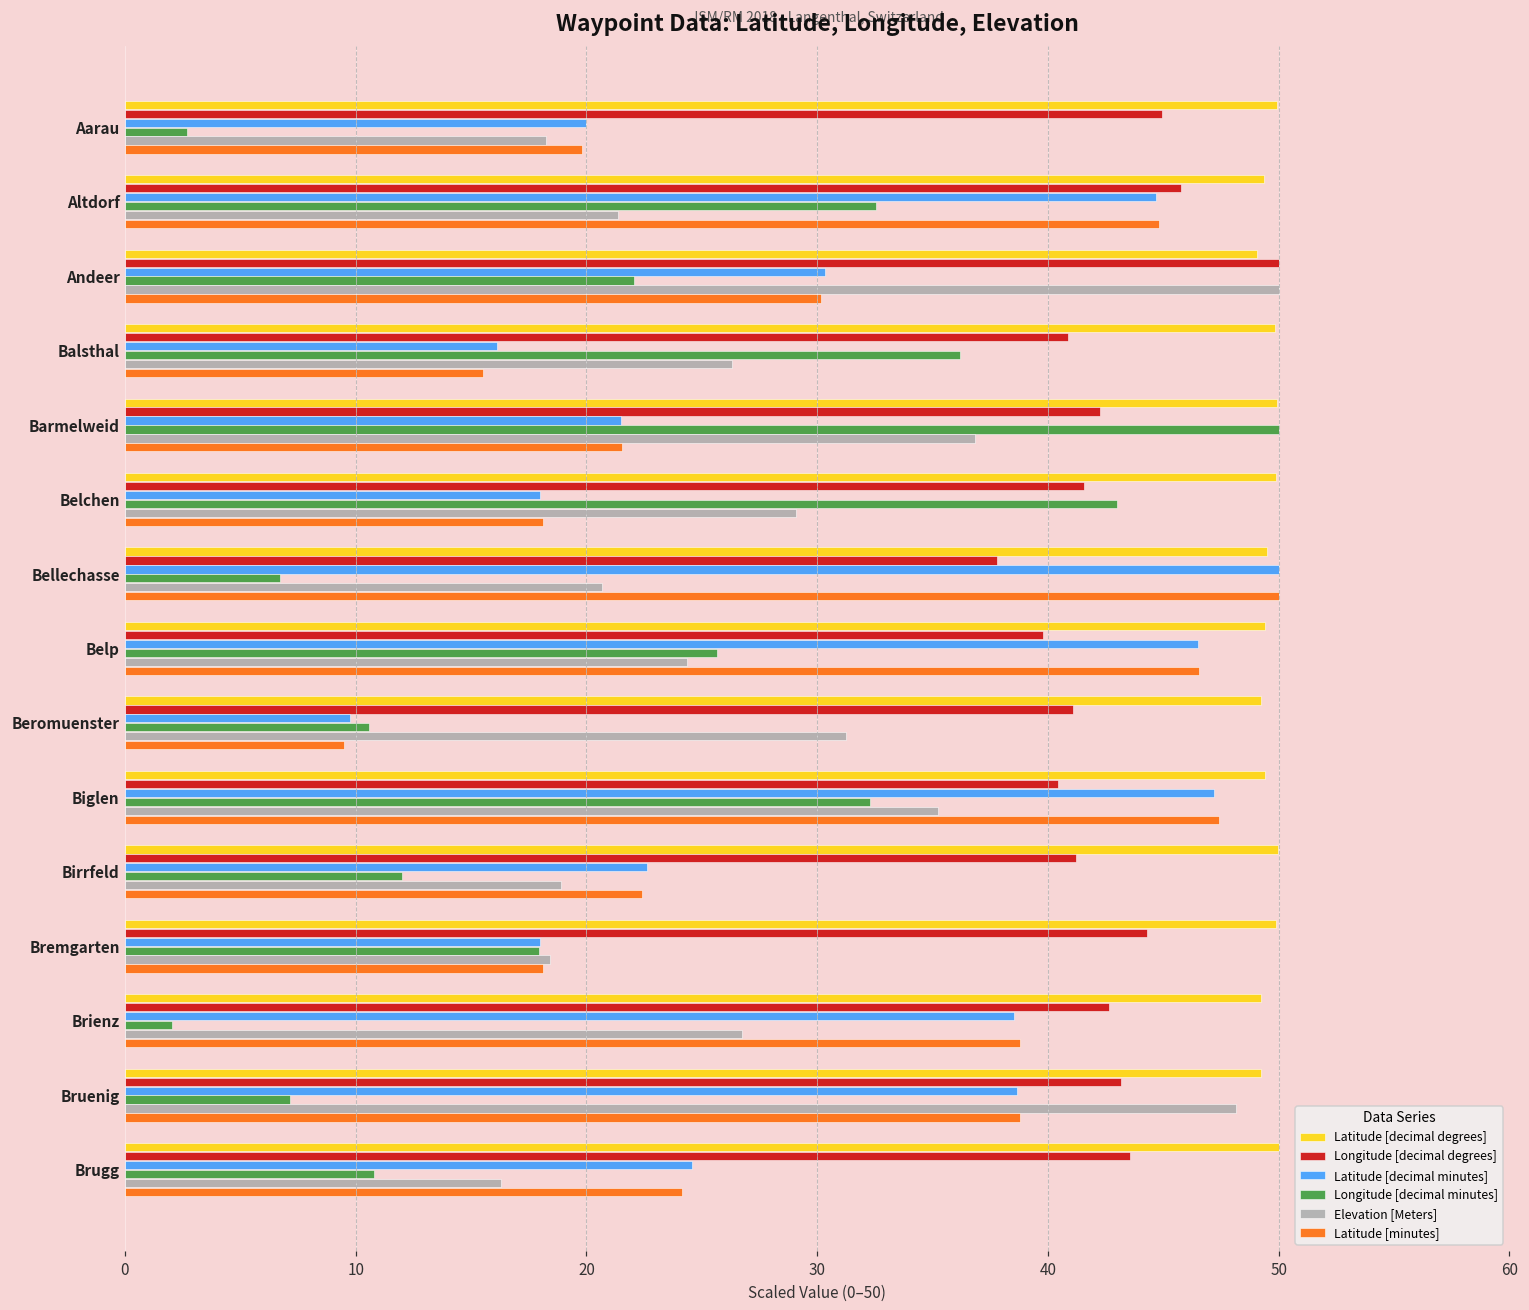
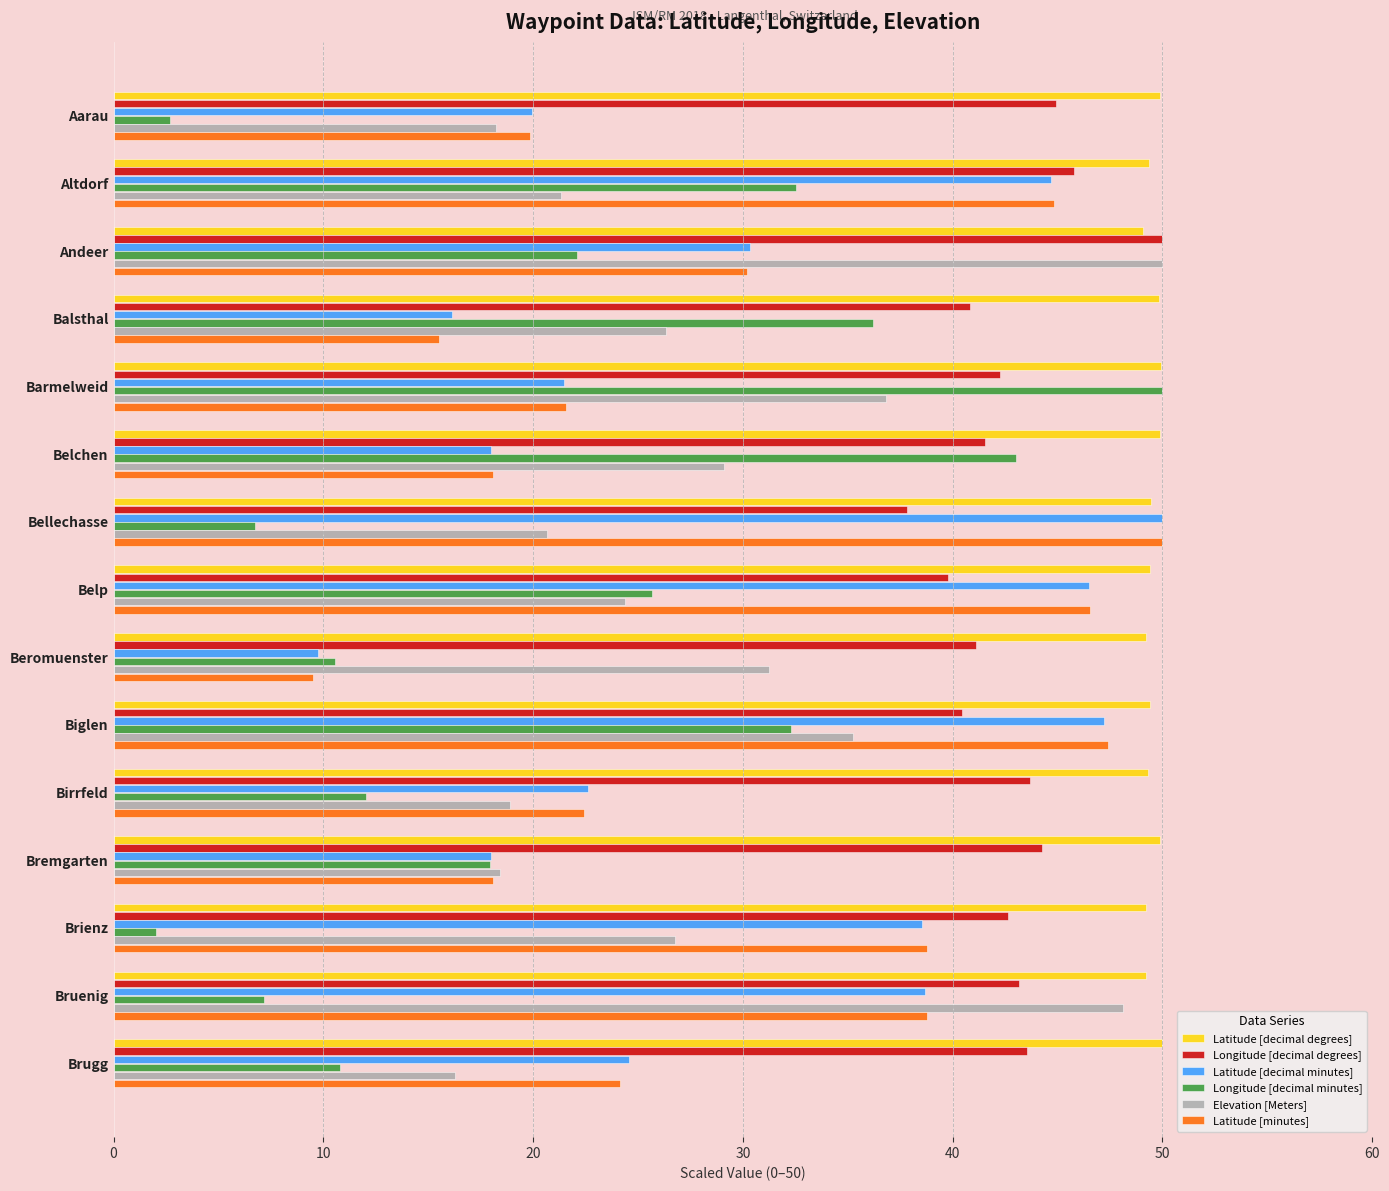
Latitude [decimal degrees], Birrfeld: 50.0 -> 49.3
Longitude [decimal degrees], Birrfeld: 41.2 -> 43.7
